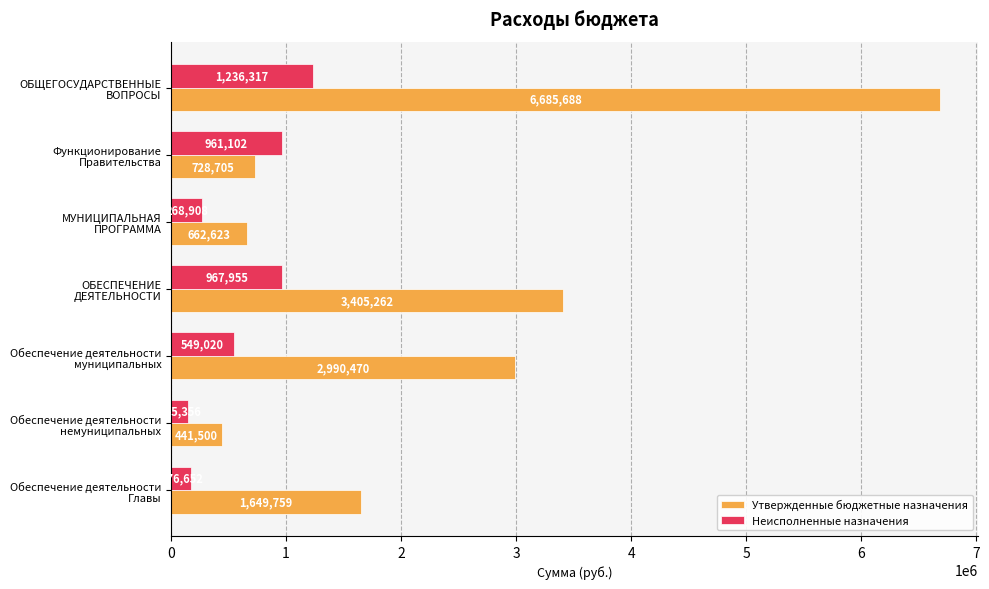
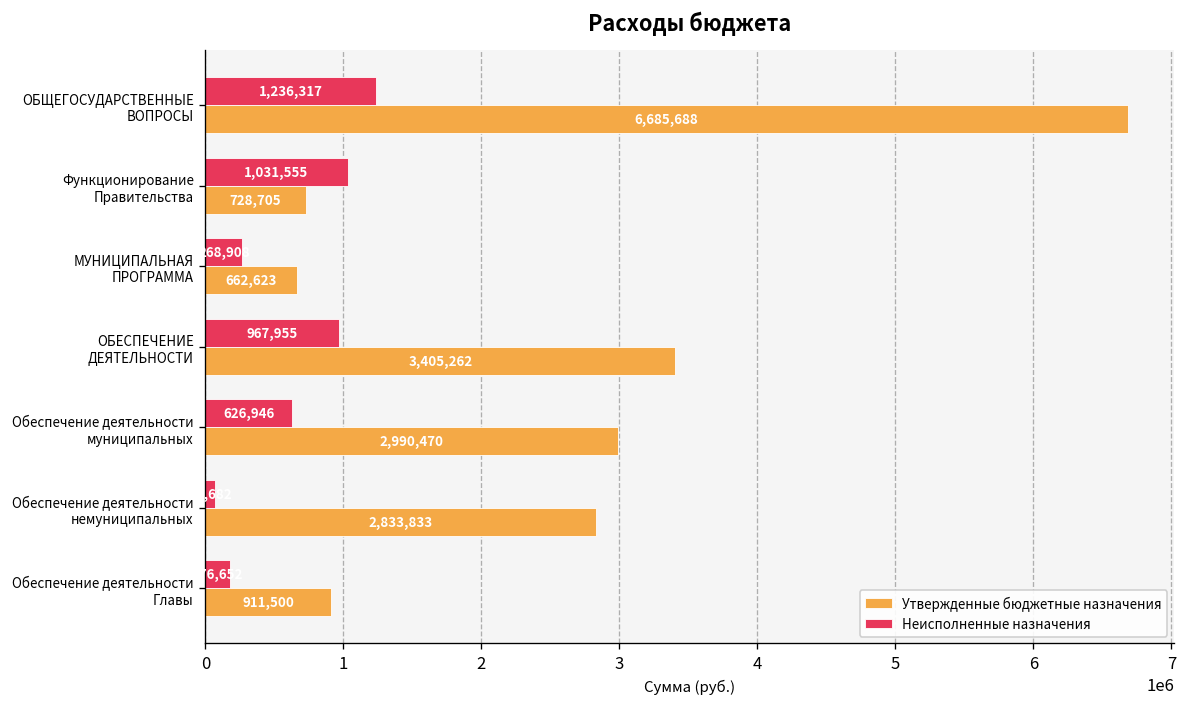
Неисполненные назначения, Функционирование Правительства: 961,102 -> 1,031,555
Неисполненные назначения, Обеспечение деятельности муниципальных: 549,020 -> 626,946
Неисполненные назначения, Обеспечение деятельности немуниципальных: 150000 -> 70000
Утвержденные бюджетные назначения, Обеспечение деятельности немуниципальных: 441,500 -> 2,833,833
Утвержденные бюджетные назначения, Обеспечение деятельности Главы: 1,649,759 -> 911,500
